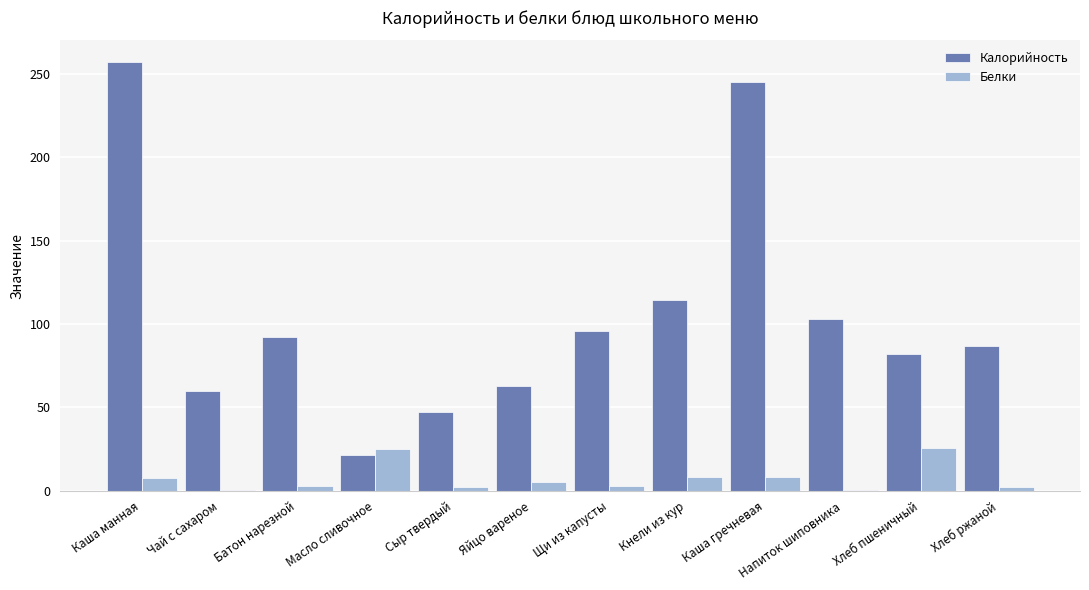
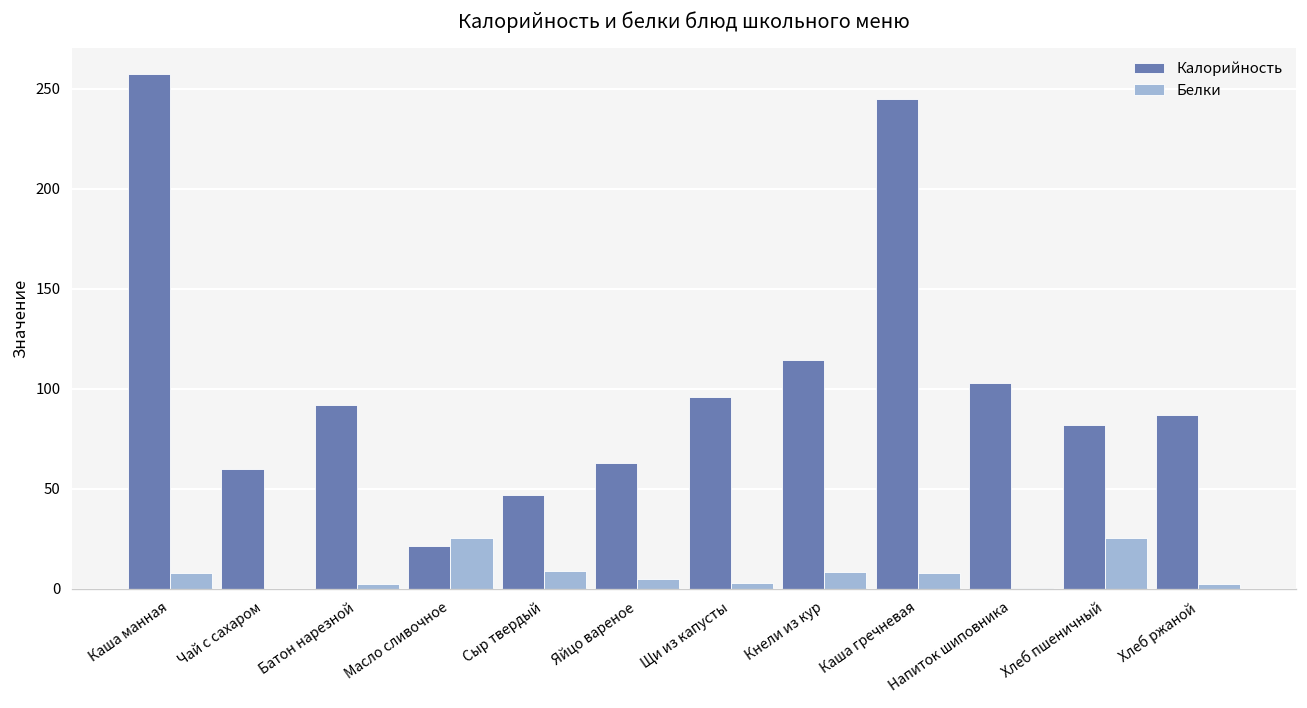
Белки, Сыр твердый: 2 -> 9
